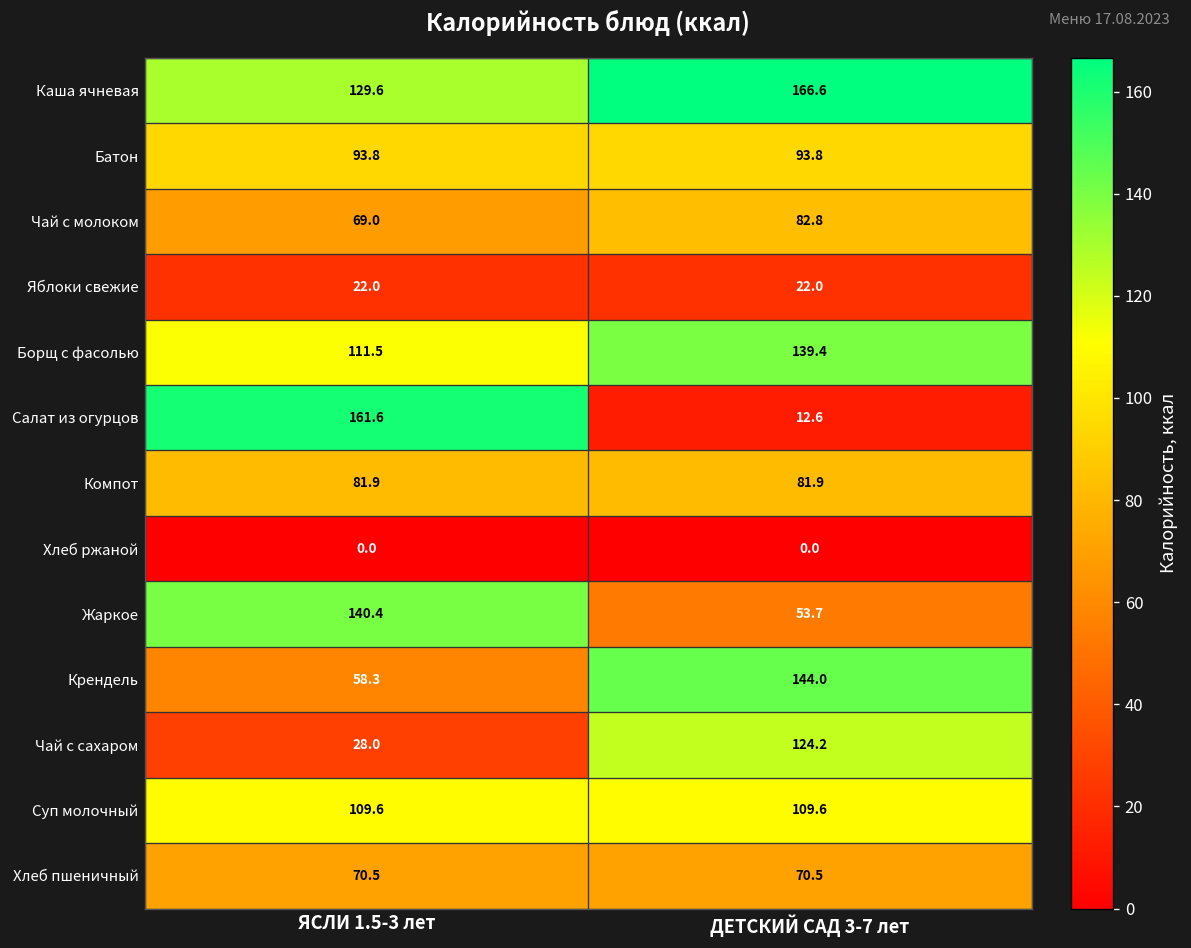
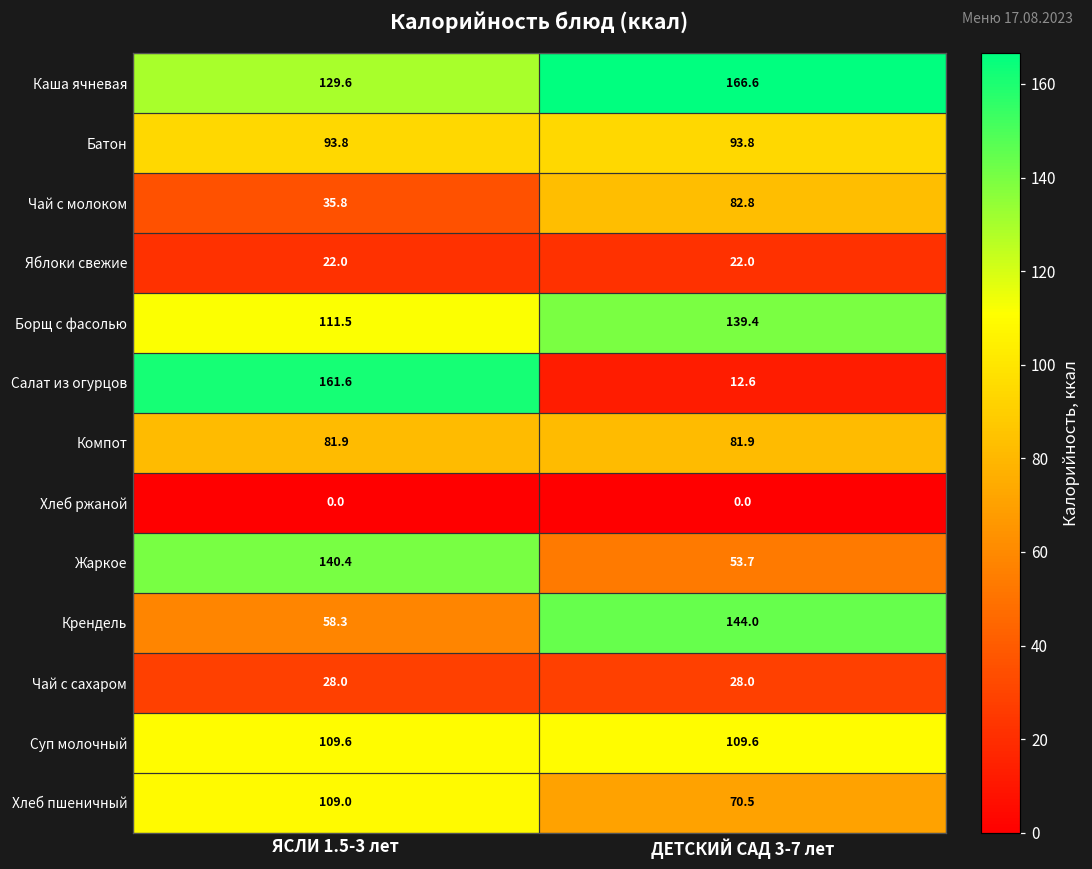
Чай с молоком, ЯСЛИ 1.5-3 лет: 69.0 -> 35.8
Чай с сахаром, ДЕТСКИЙ САД 3-7 лет: 124.2 -> 28.0
Хлеб пшеничный, ЯСЛИ 1.5-3 лет: 70.5 -> 109.0
